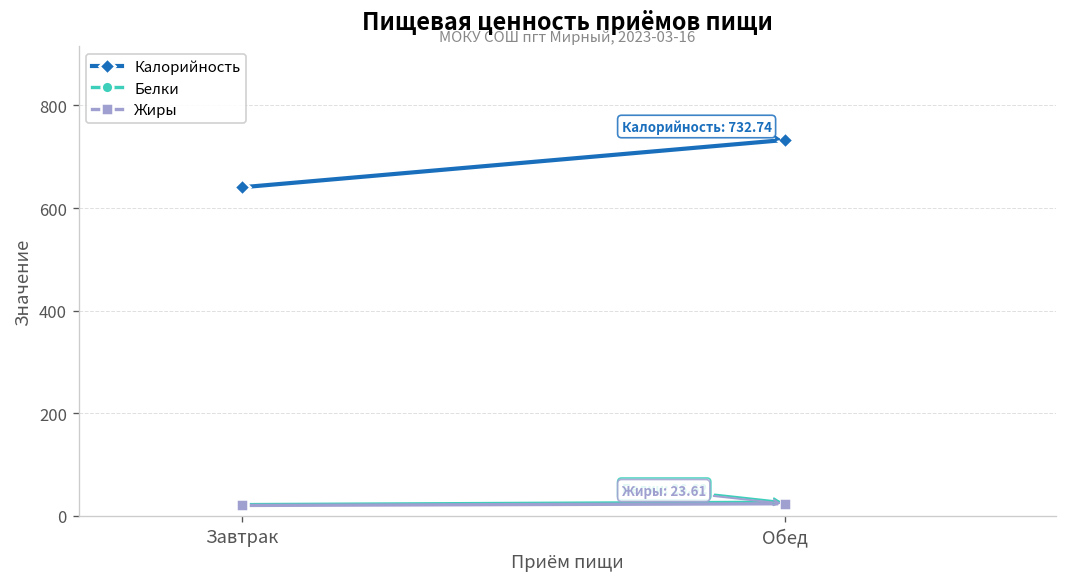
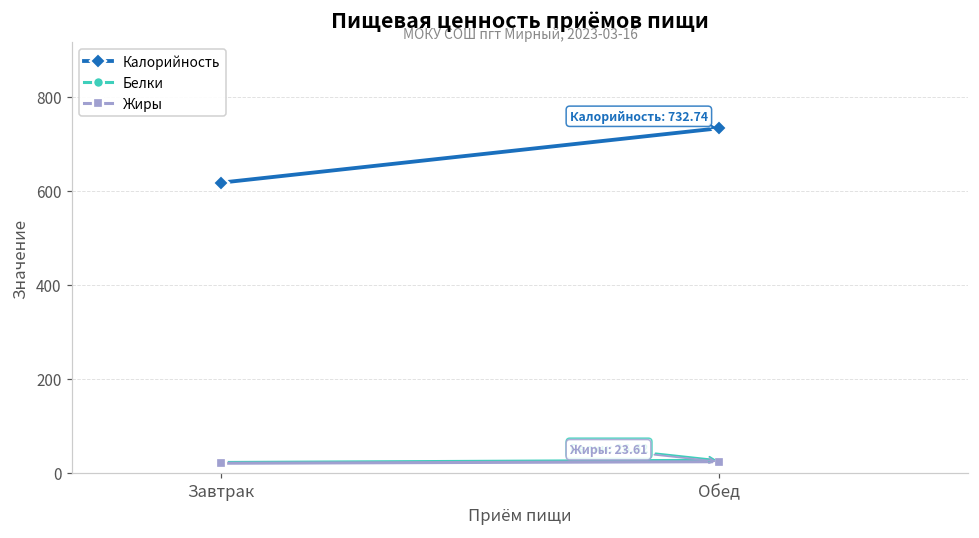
Калорийность, Завтрак: 640 -> 620
